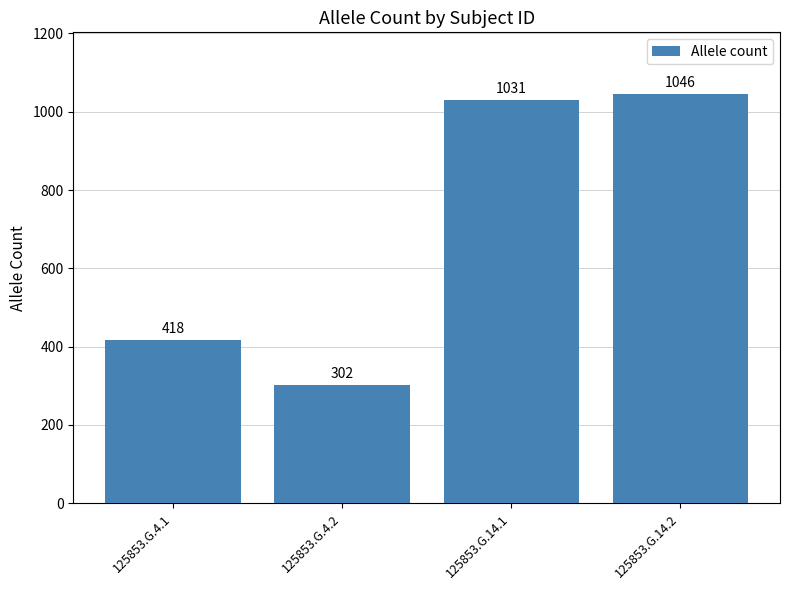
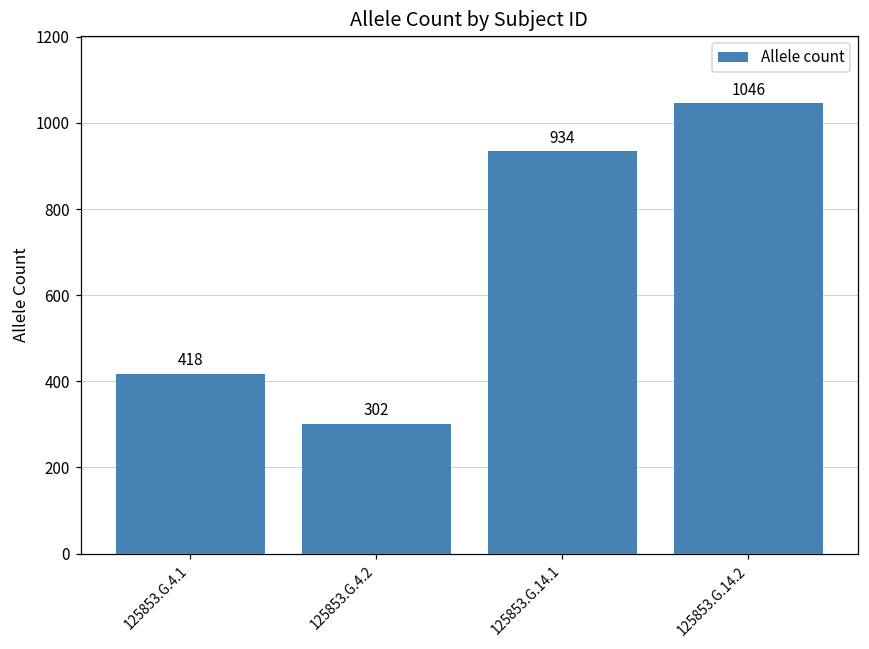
125853.G.14.1: 1031 -> 934
